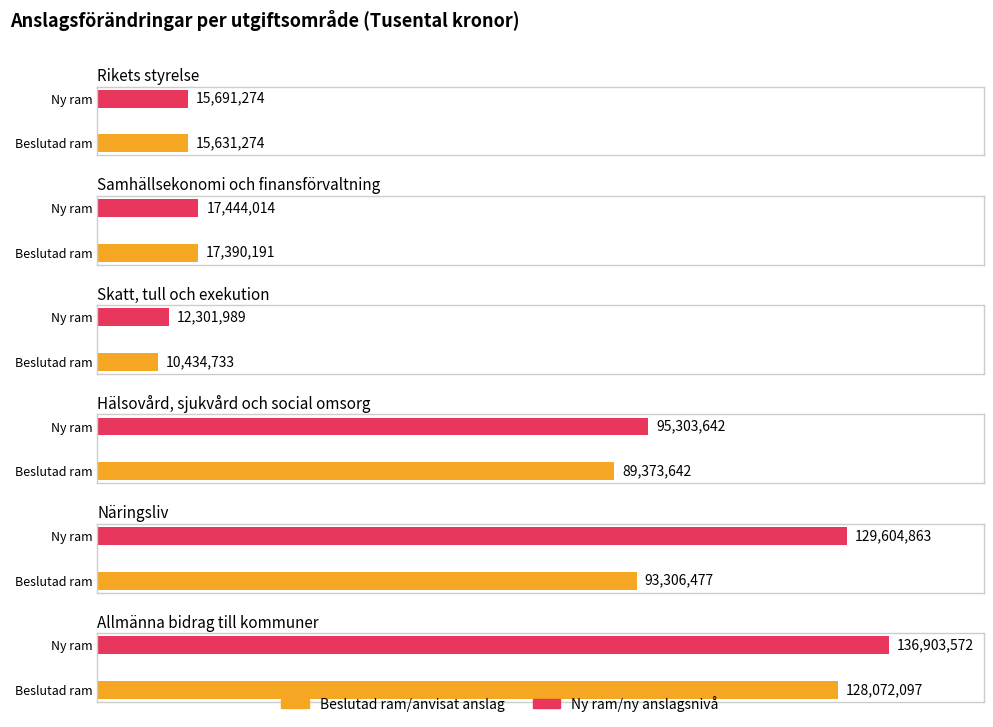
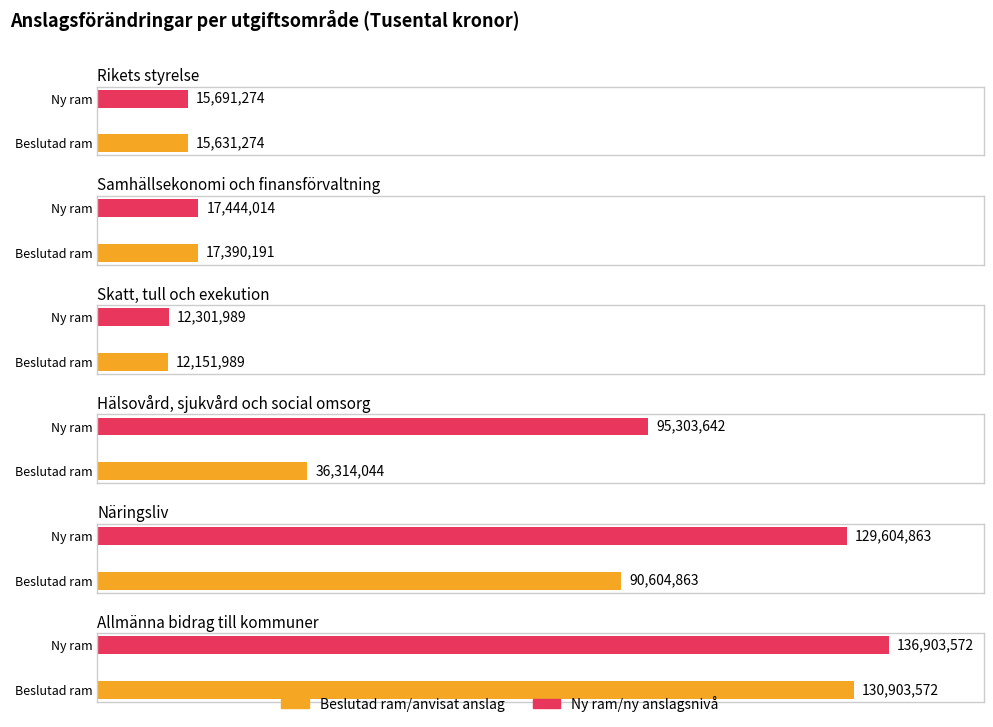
Skatt, tull och exekution, Beslutad ram: 10,434,733 -> 12,151,989
Hälsovård, sjukvård och social omsorg, Beslutad ram: 89,373,642 -> 36,314,044
Näringsliv, Beslutad ram: 93,306,477 -> 90,604,863
Allmänna bidrag till kommuner, Beslutad ram: 128,072,097 -> 130,903,572
